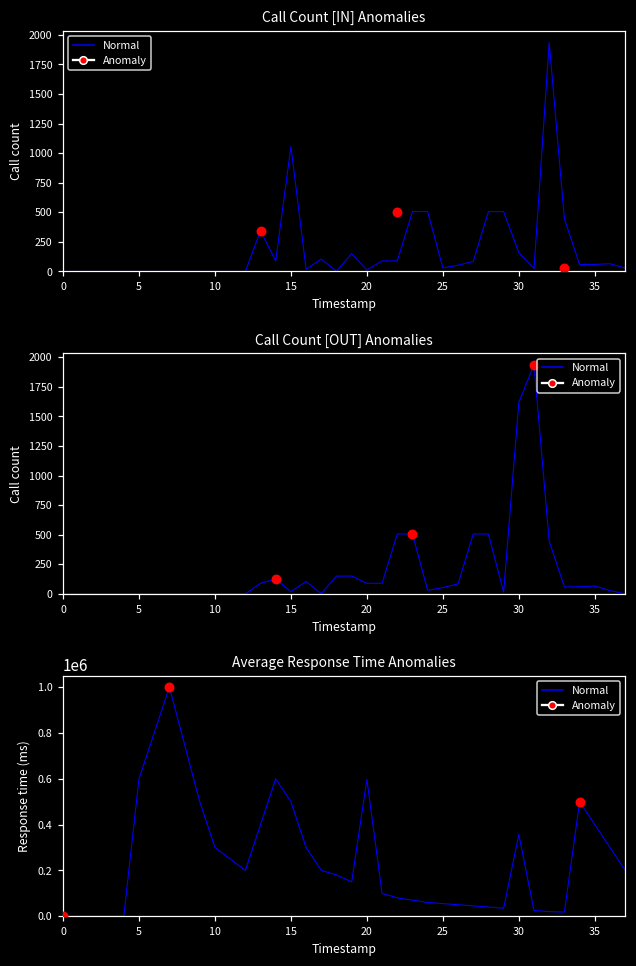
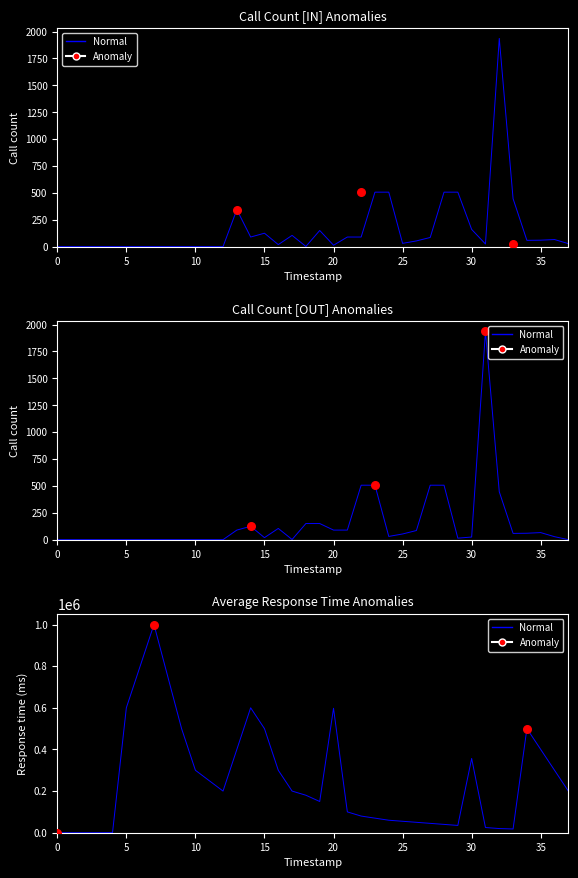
Call Count [IN] Anomalies, Normal, 15: 1060 -> 120
Call Count [OUT] Anomalies, Normal, 30: 1620 -> 20
